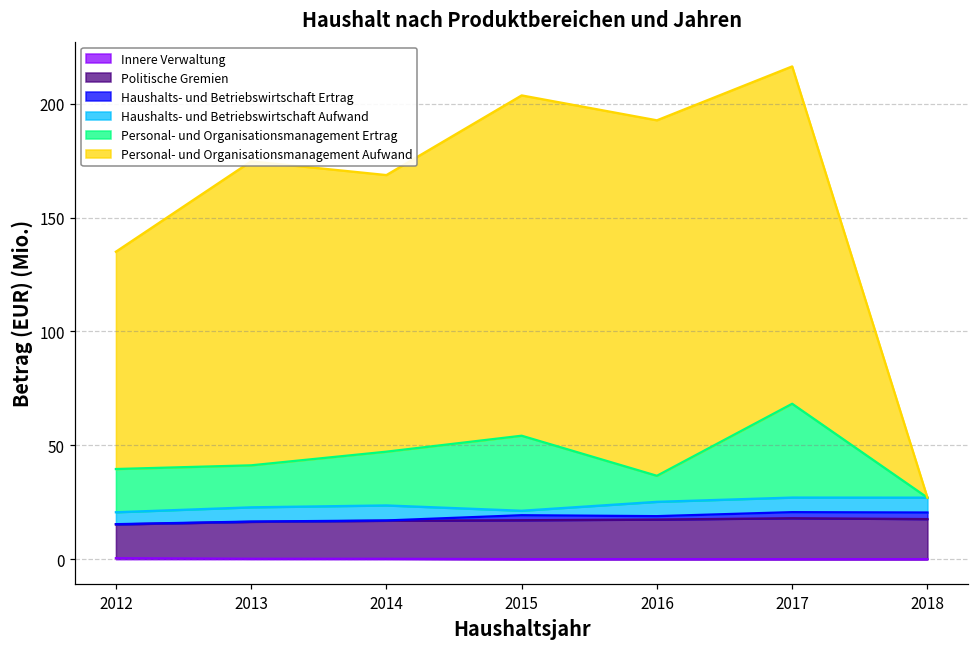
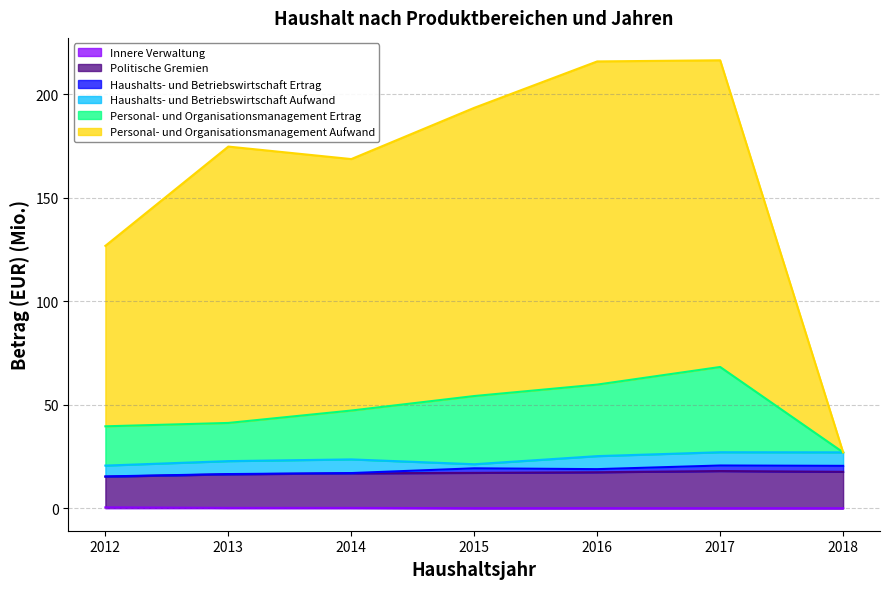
Personal- und Organisationsmanagement Aufwand, 2012: 95 -> 87
Personal- und Organisationsmanagement Aufwand, 2015: 149 -> 139
Personal- und Organisationsmanagement Ertrag, 2016: 11 -> 35
